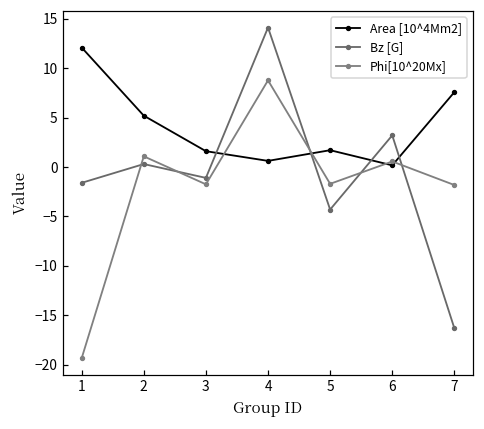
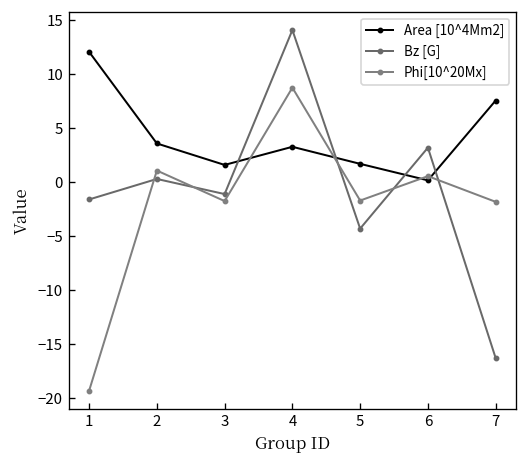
Area [10^4Mm2], 2: 5 -> 4
Area [10^4Mm2], 4: 1 -> 3
